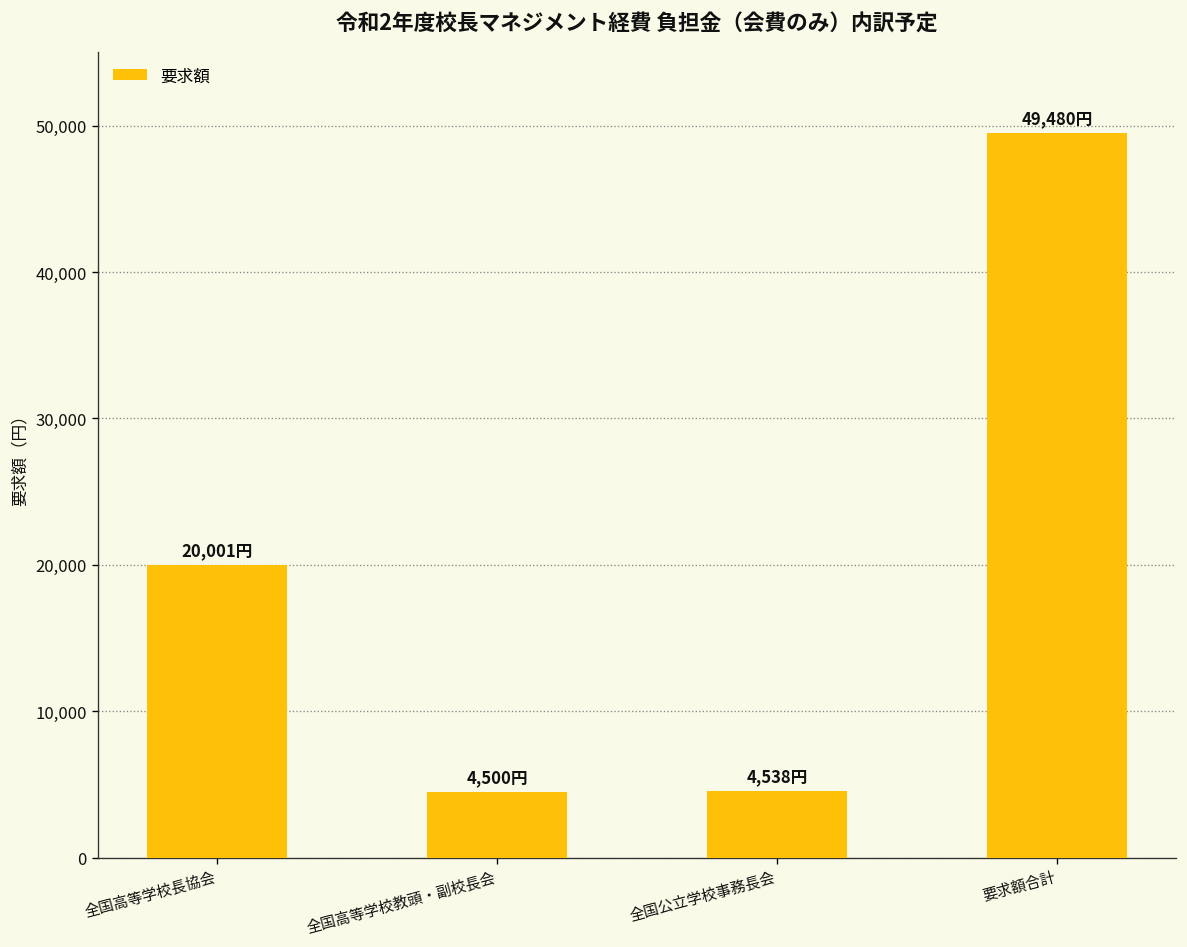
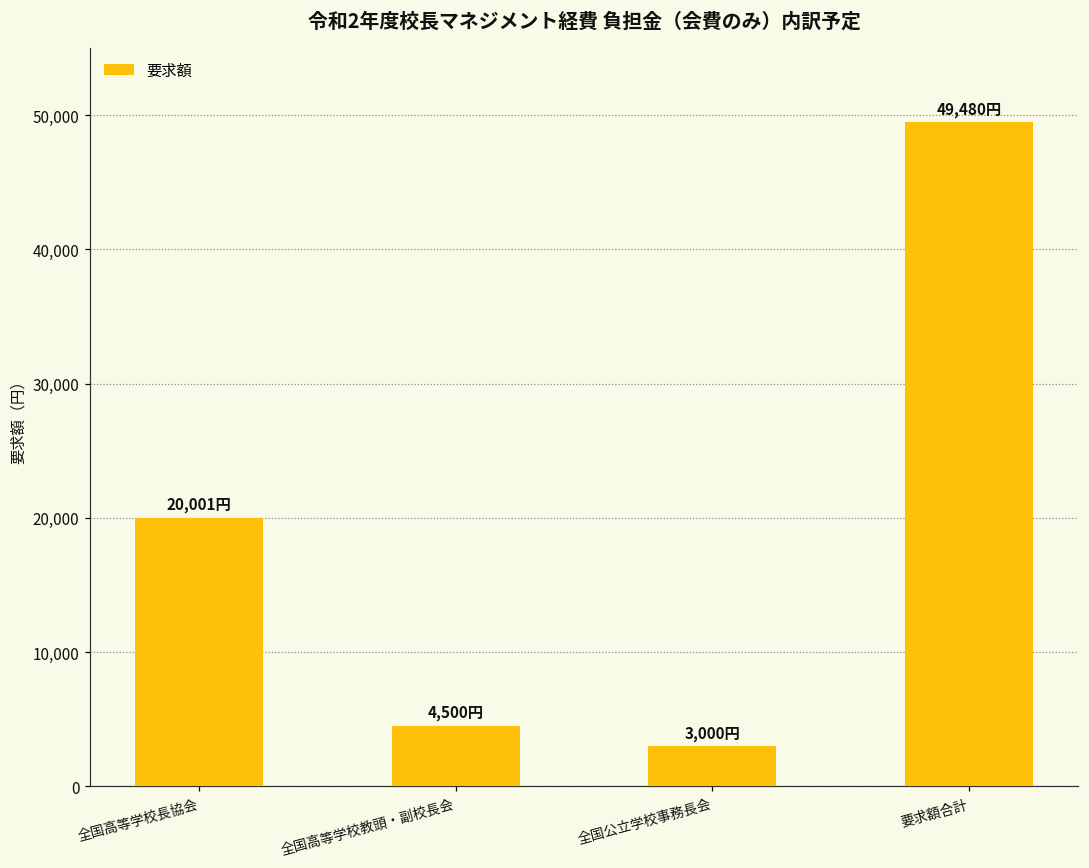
全国公立学校事務長会: 4,538円 -> 3,000円
